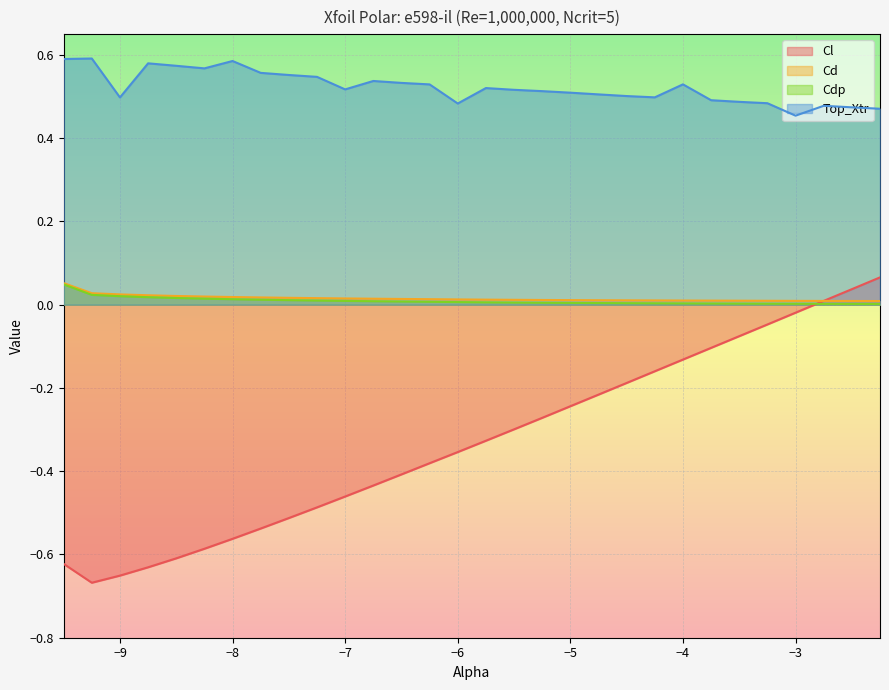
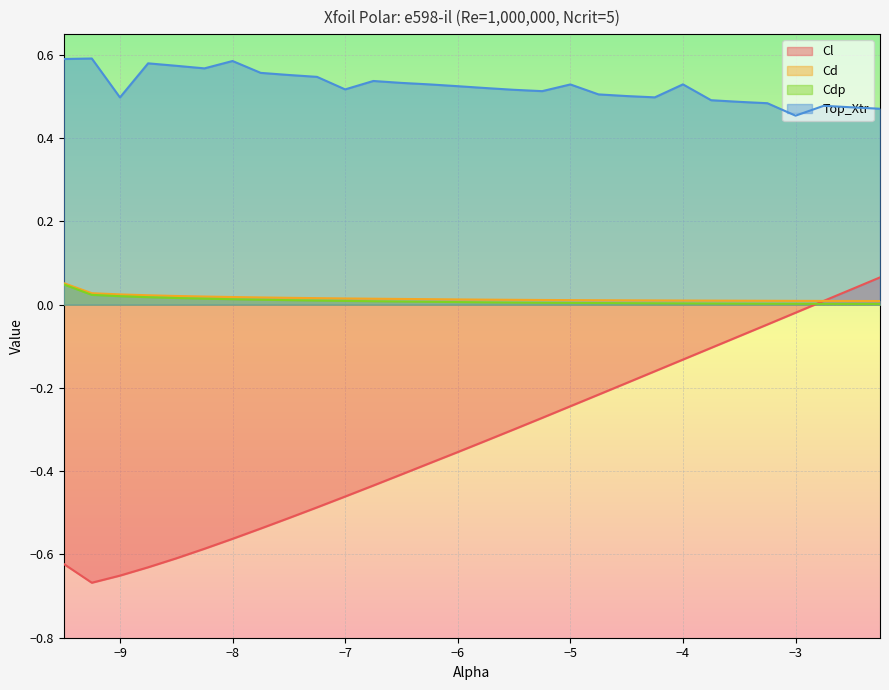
Top_Xtr, −6: 0.48 -> 0.52
Top_Xtr, −5: 0.51 -> 0.53
